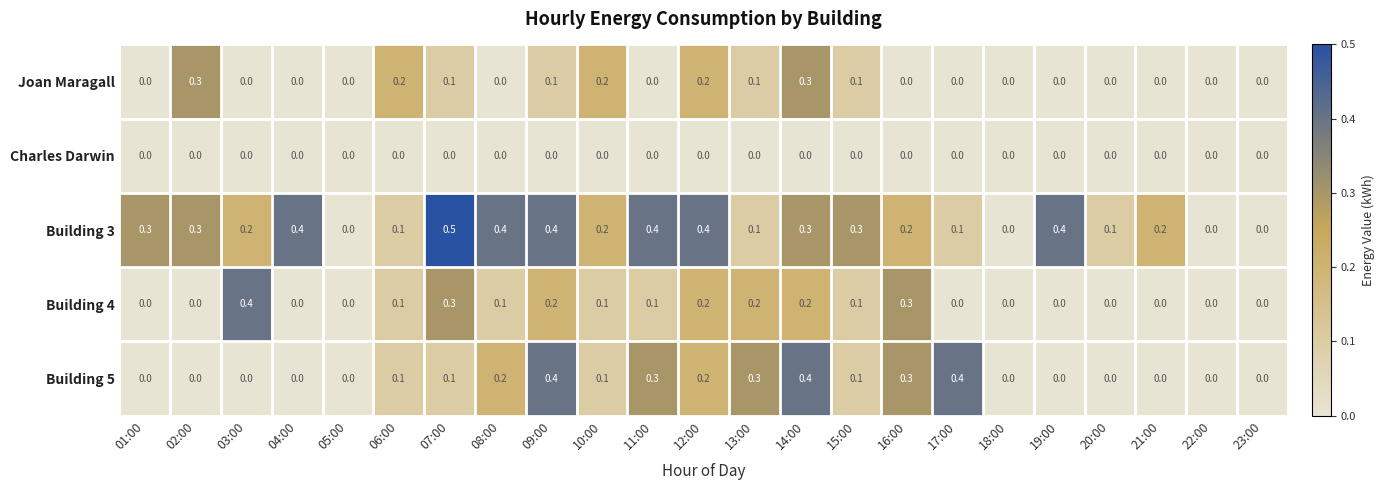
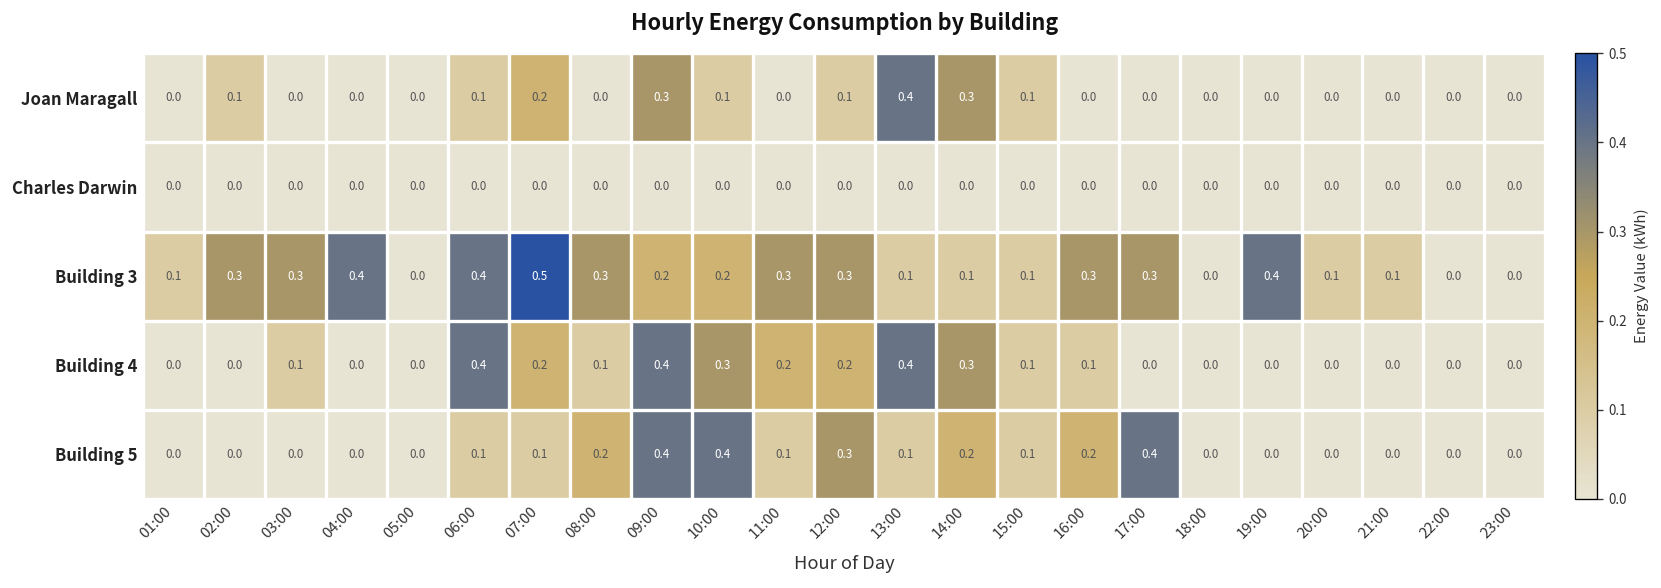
Joan Maragall, 02:00: 0.3 -> 0.1
Joan Maragall, 06:00: 0.2 -> 0.1
Joan Maragall, 07:00: 0.1 -> 0.2
Joan Maragall, 09:00: 0.1 -> 0.3
Joan Maragall, 10:00: 0.2 -> 0.1
Joan Maragall, 12:00: 0.2 -> 0.1
Joan Maragall, 13:00: 0.1 -> 0.4
Building 3, 01:00: 0.3 -> 0.1
Building 3, 03:00: 0.2 -> 0.3
Building 3, 06:00: 0.1 -> 0.4
Building 3, 08:00: 0.4 -> 0.3
Building 3, 09:00: 0.4 -> 0.2
Building 3, 11:00: 0.4 -> 0.3
Building 3, 12:00: 0.4 -> 0.3
Building 3, 14:00: 0.3 -> 0.1
Building 3, 15:00: 0.3 -> 0.1
Building 3, 16:00: 0.2 -> 0.3
Building 3, 17:00: 0.1 -> 0.3
Building 3, 21:00: 0.2 -> 0.1
Building 4, 03:00: 0.4 -> 0.1
Building 4, 06:00: 0.1 -> 0.4
Building 4, 07:00: 0.3 -> 0.2
Building 4, 09:00: 0.2 -> 0.4
Building 4, 10:00: 0.1 -> 0.3
Building 4, 11:00: 0.1 -> 0.2
Building 4, 13:00: 0.2 -> 0.4
Building 4, 14:00: 0.2 -> 0.3
Building 4, 16:00: 0.3 -> 0.1
Building 5, 10:00: 0.1 -> 0.4
Building 5, 11:00: 0.3 -> 0.1
Building 5, 12:00: 0.2 -> 0.3
Building 5, 13:00: 0.3 -> 0.1
Building 5, 14:00: 0.4 -> 0.2
Building 5, 16:00: 0.3 -> 0.2
